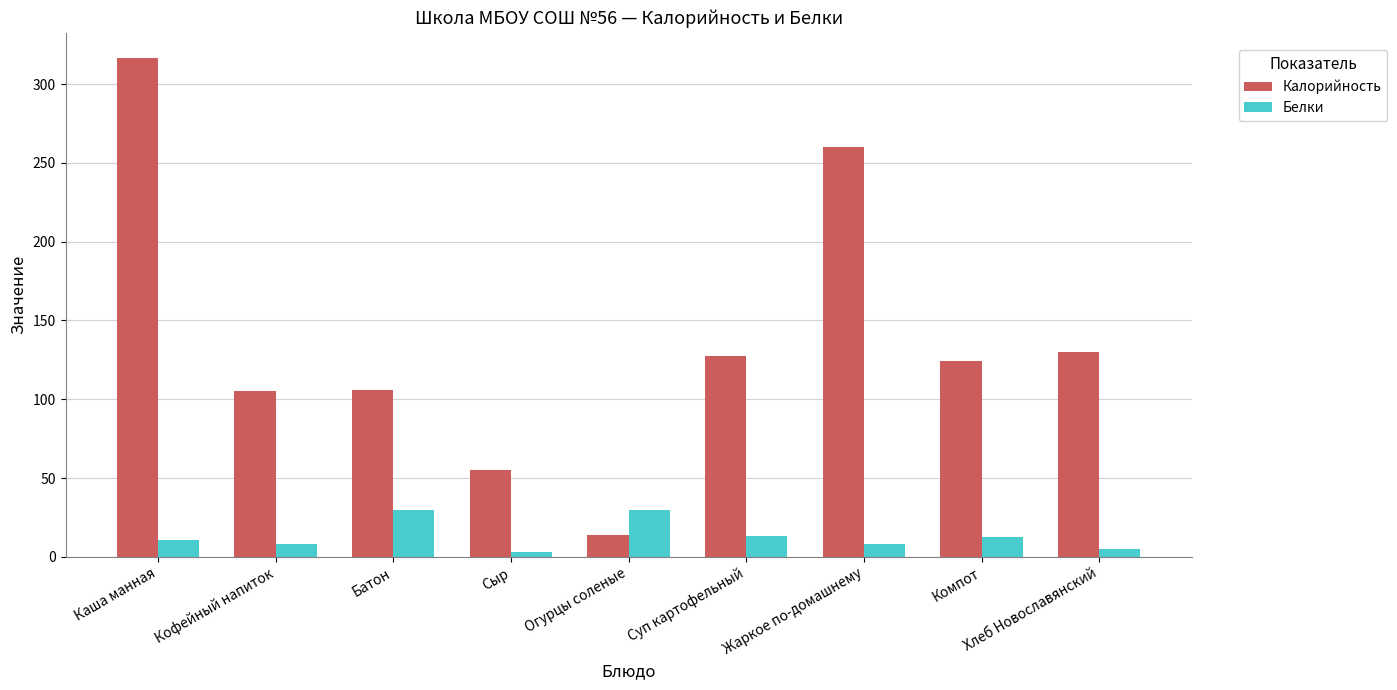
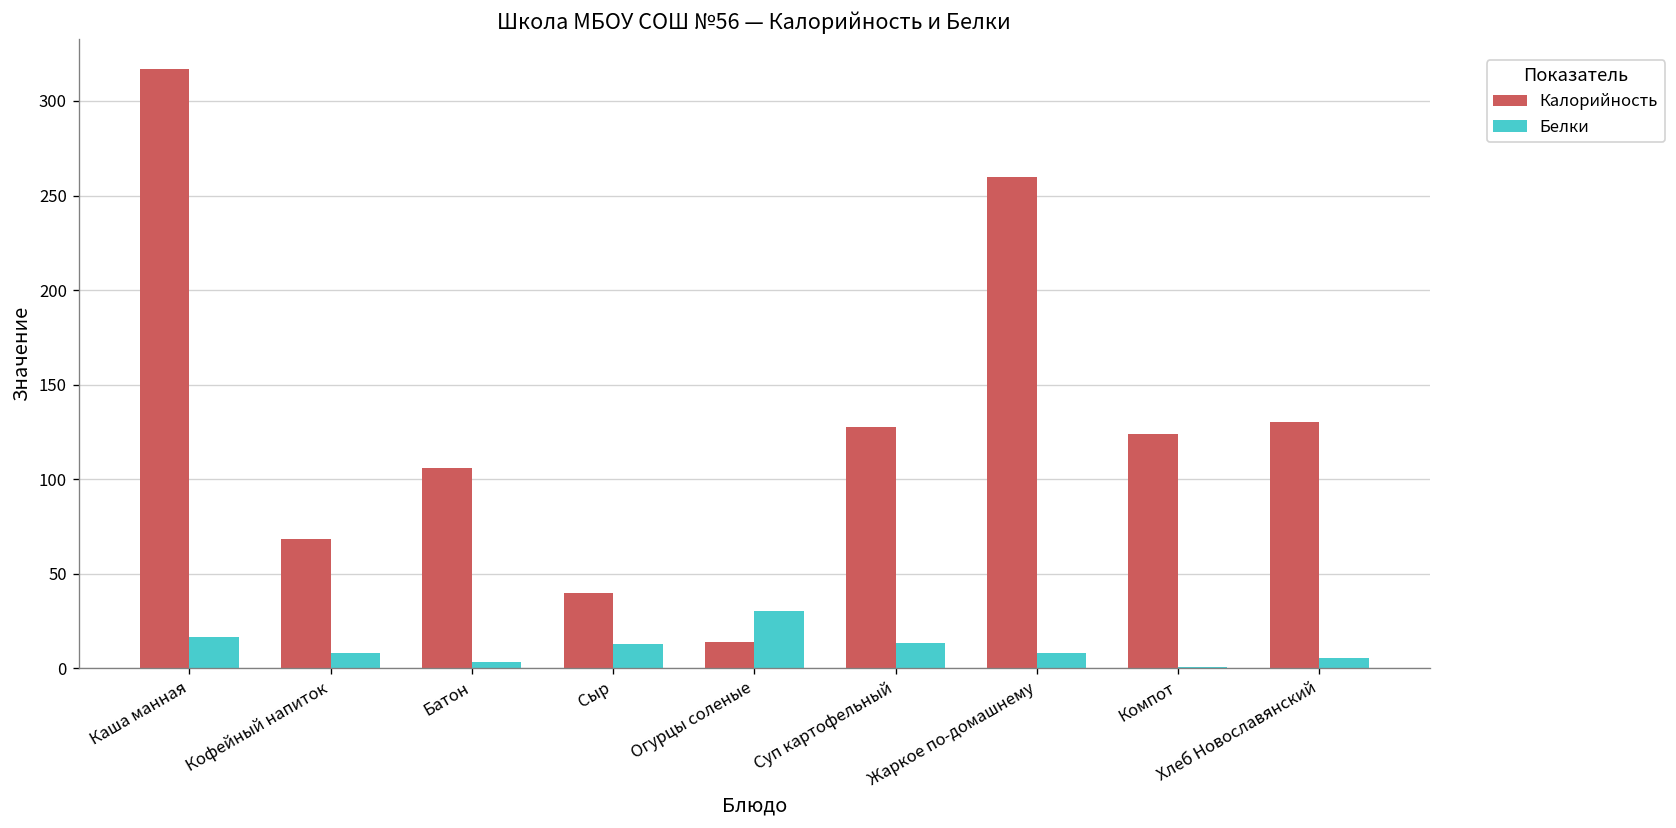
Белки, Каша манная: 11 -> 16
Калорийность, Кофейный напиток: 105 -> 69
Белки, Батон: 30 -> 3
Калорийность, Сыр: 55 -> 40
Белки, Сыр: 3 -> 13
Белки, Компот: 13 -> 1
